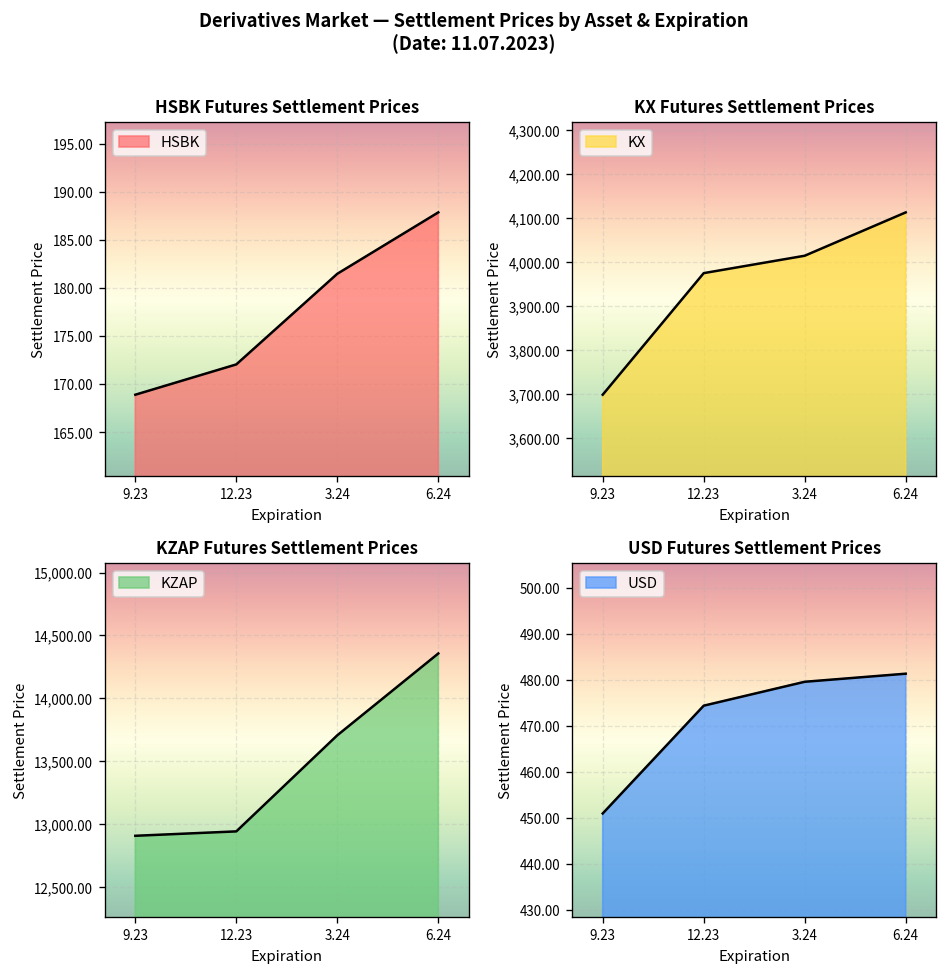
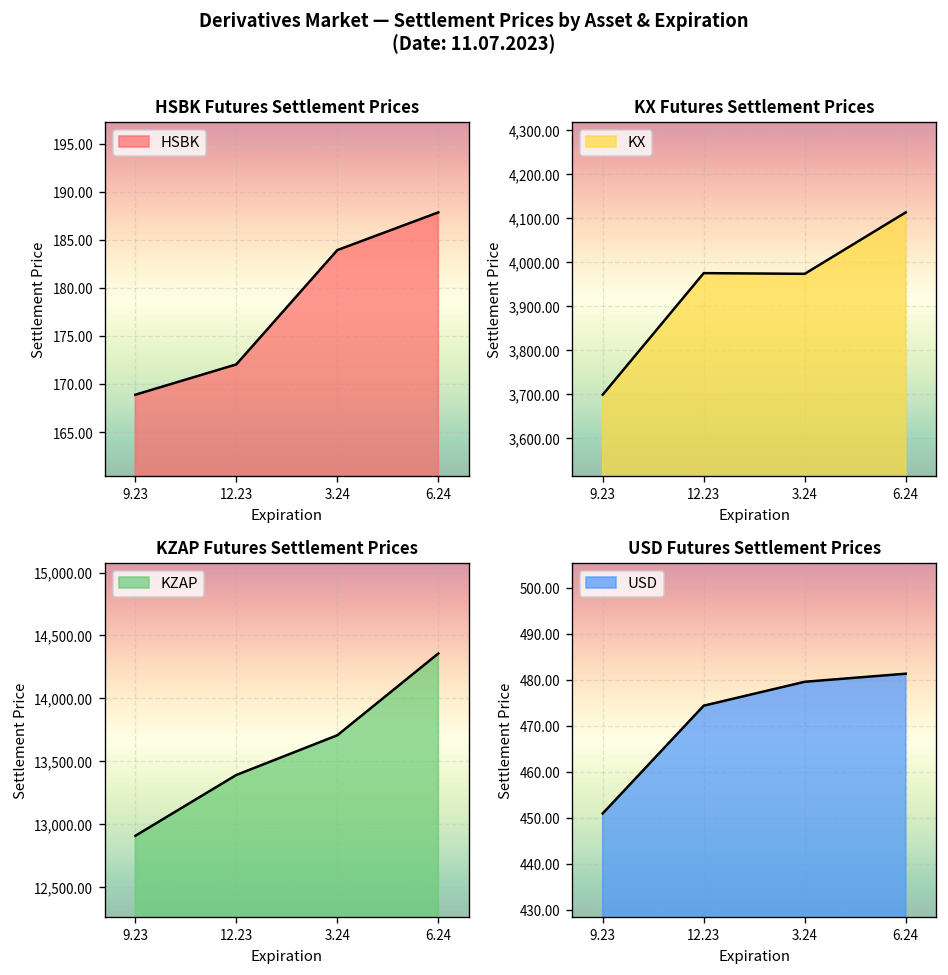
HSBK Futures Settlement Prices, 3.24: 181 -> 184
KX Futures Settlement Prices, 3.24: 4,010 -> 3,970
KZAP Futures Settlement Prices, 12.23: 12,940 -> 13,390
